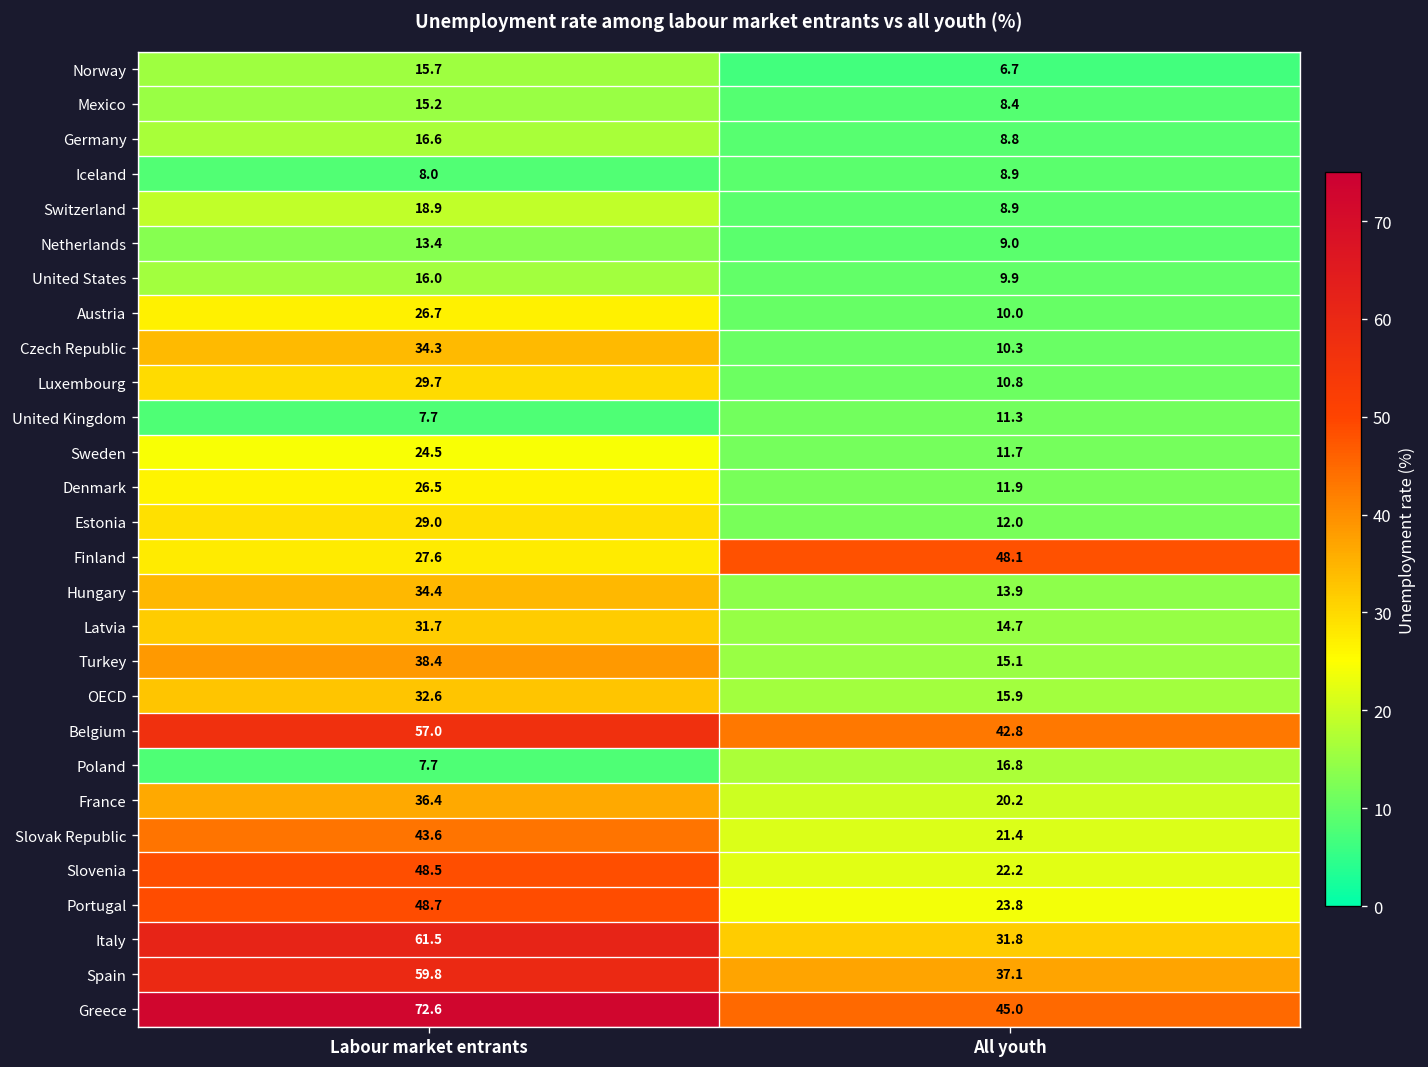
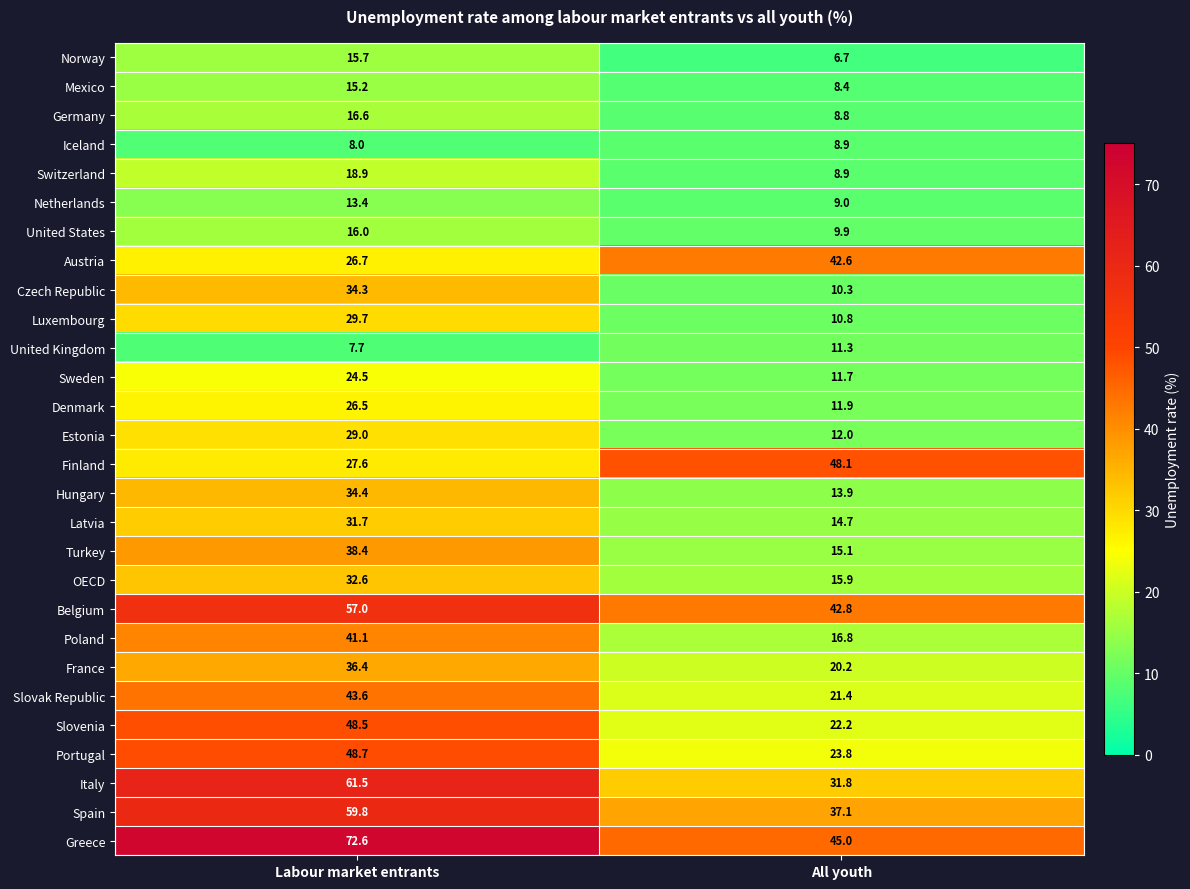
Austria, All youth: 10.0 -> 42.6
Poland, Labour market entrants: 7.7 -> 41.1
